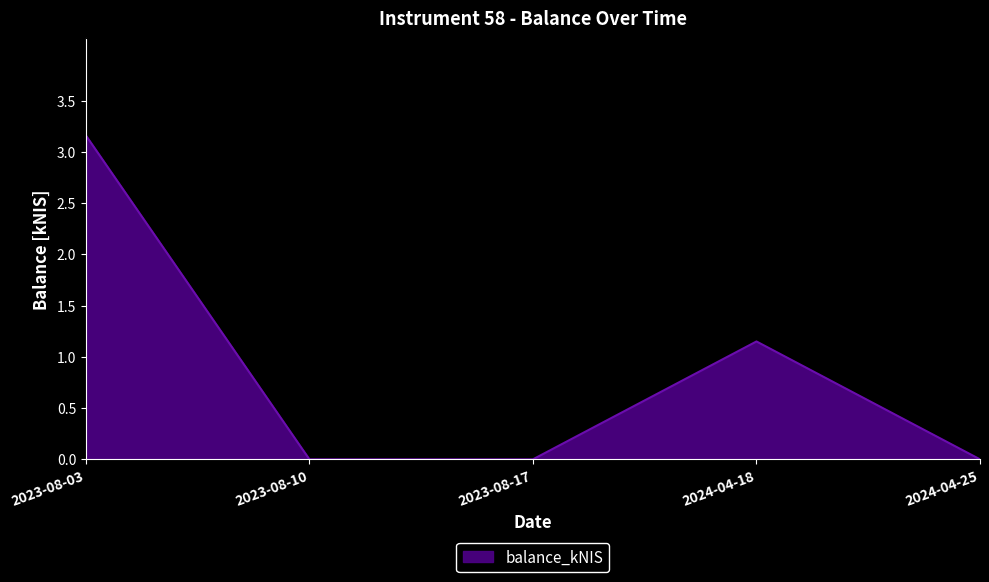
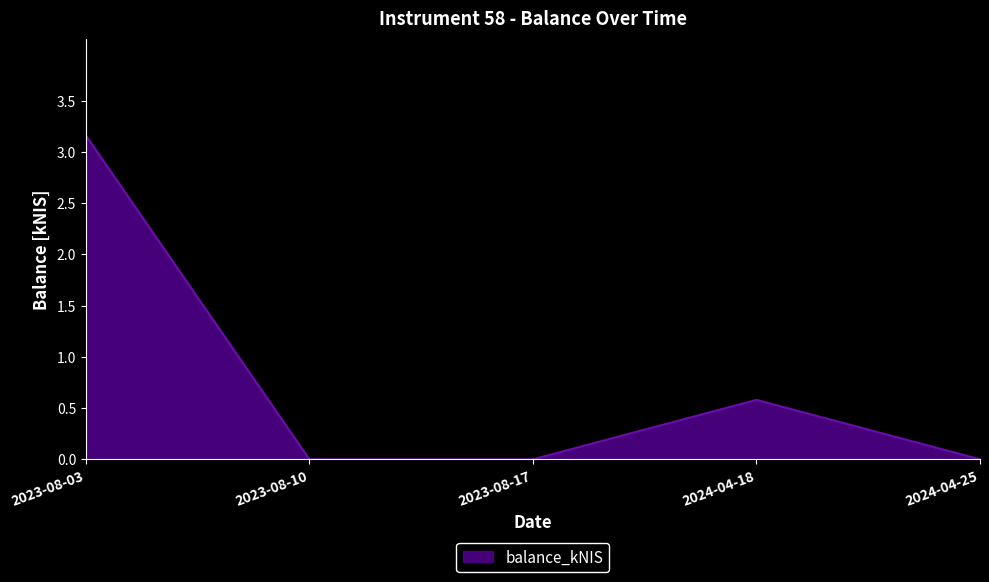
2024-04-18: 1.15 -> 0.58
